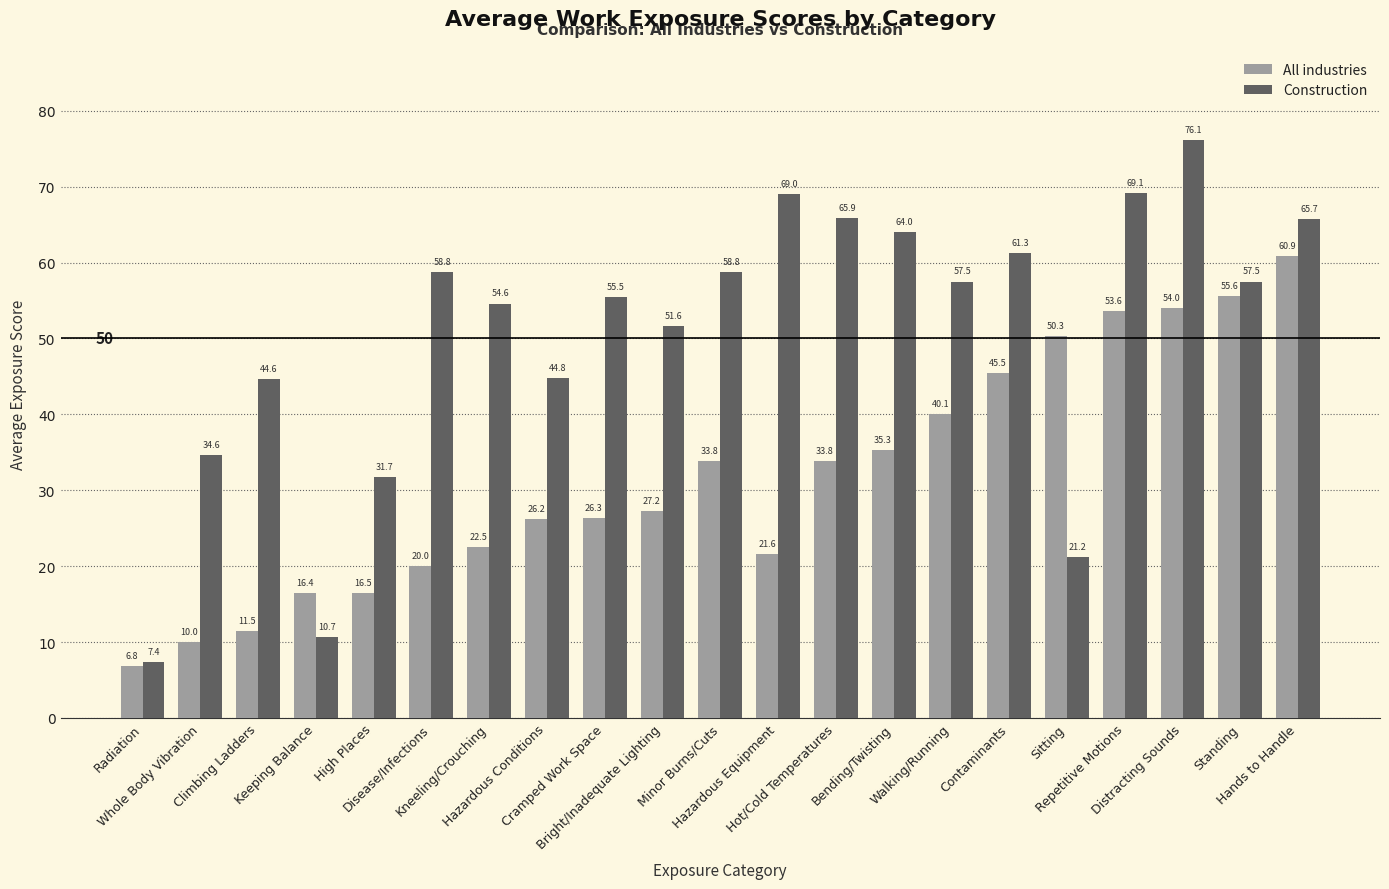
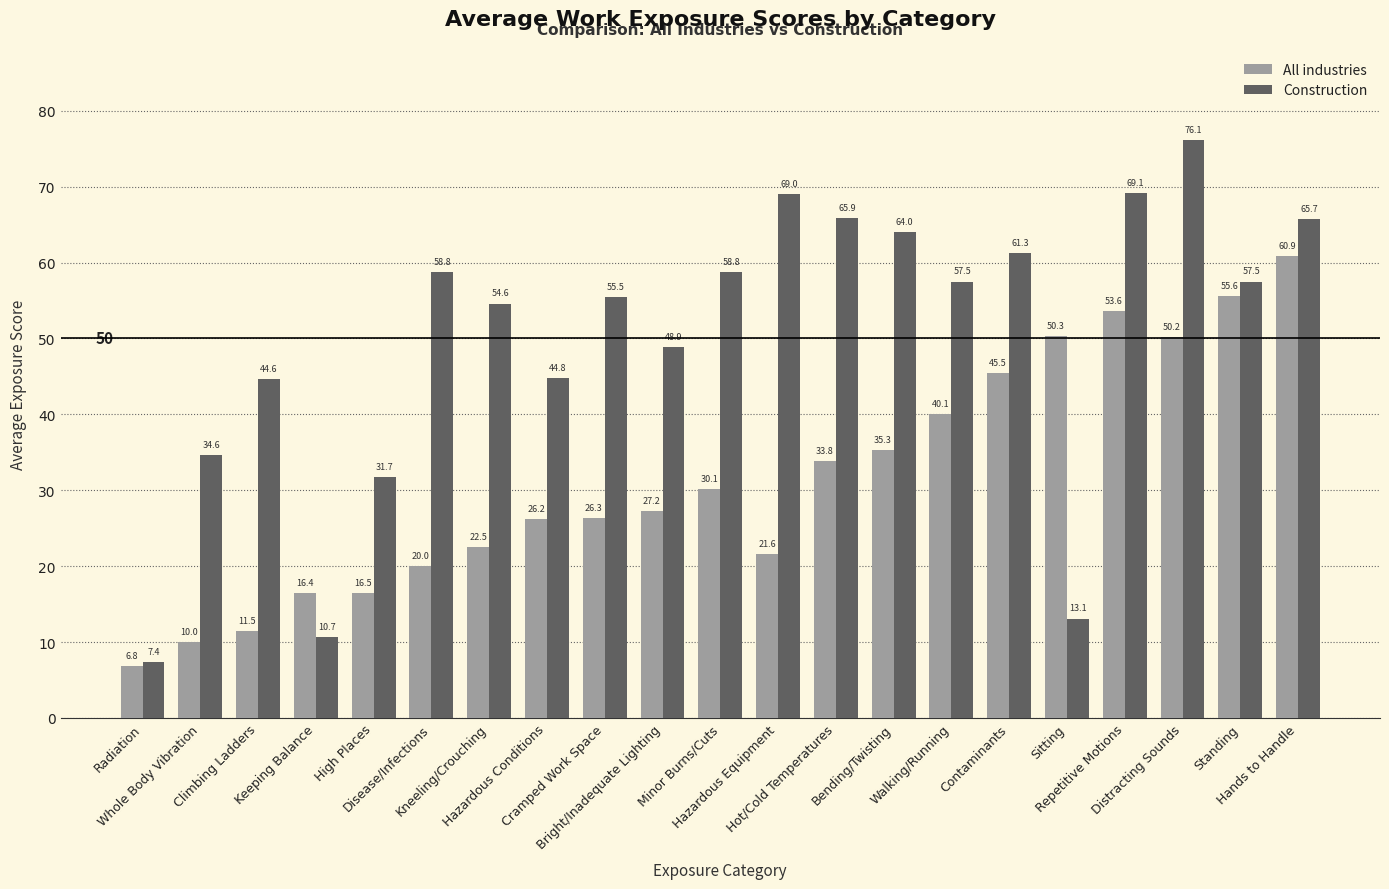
Construction, Bright/Inadequate Lighting: 51.6 -> 48.9
All industries, Minor Burns/Cuts: 33.8 -> 30.1
Construction, Sitting: 21.2 -> 13.1
All industries, Distracting Sounds: 54.0 -> 50.2
